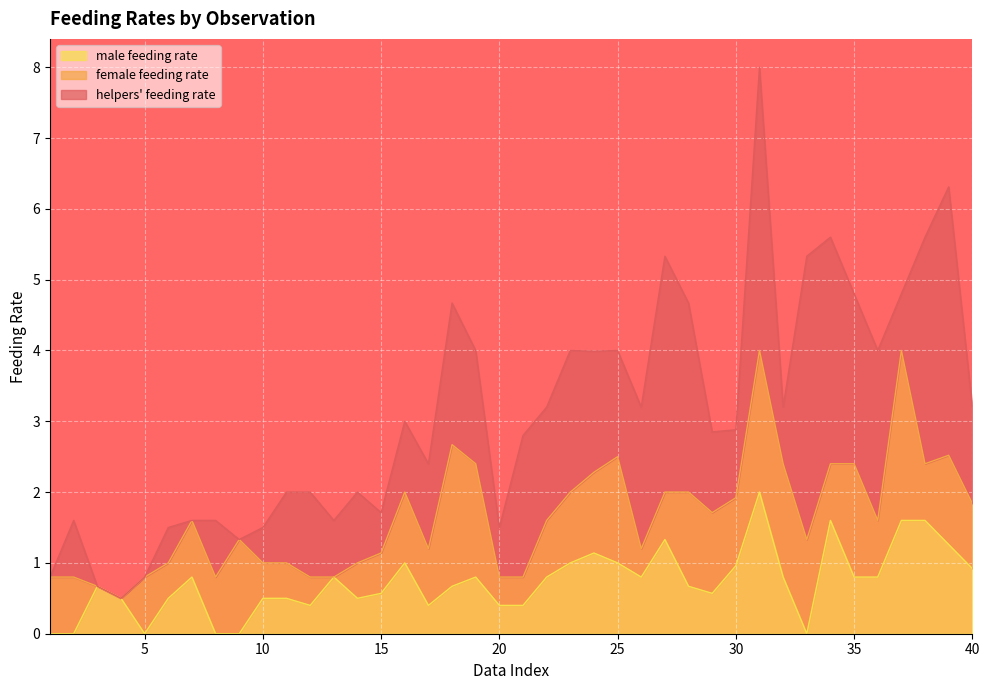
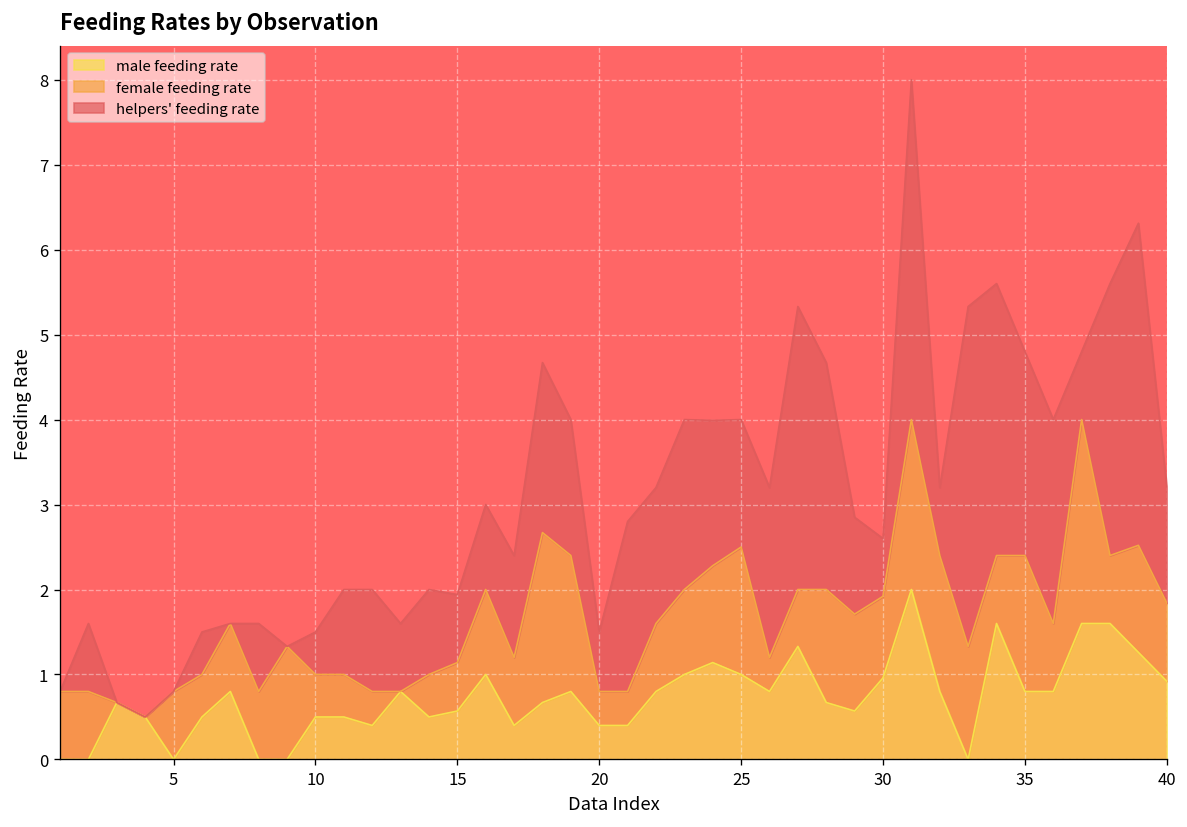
helpers' feeding rate, 15: 0.6 -> 0.8
helpers' feeding rate, 30: 1.0 -> 0.7
